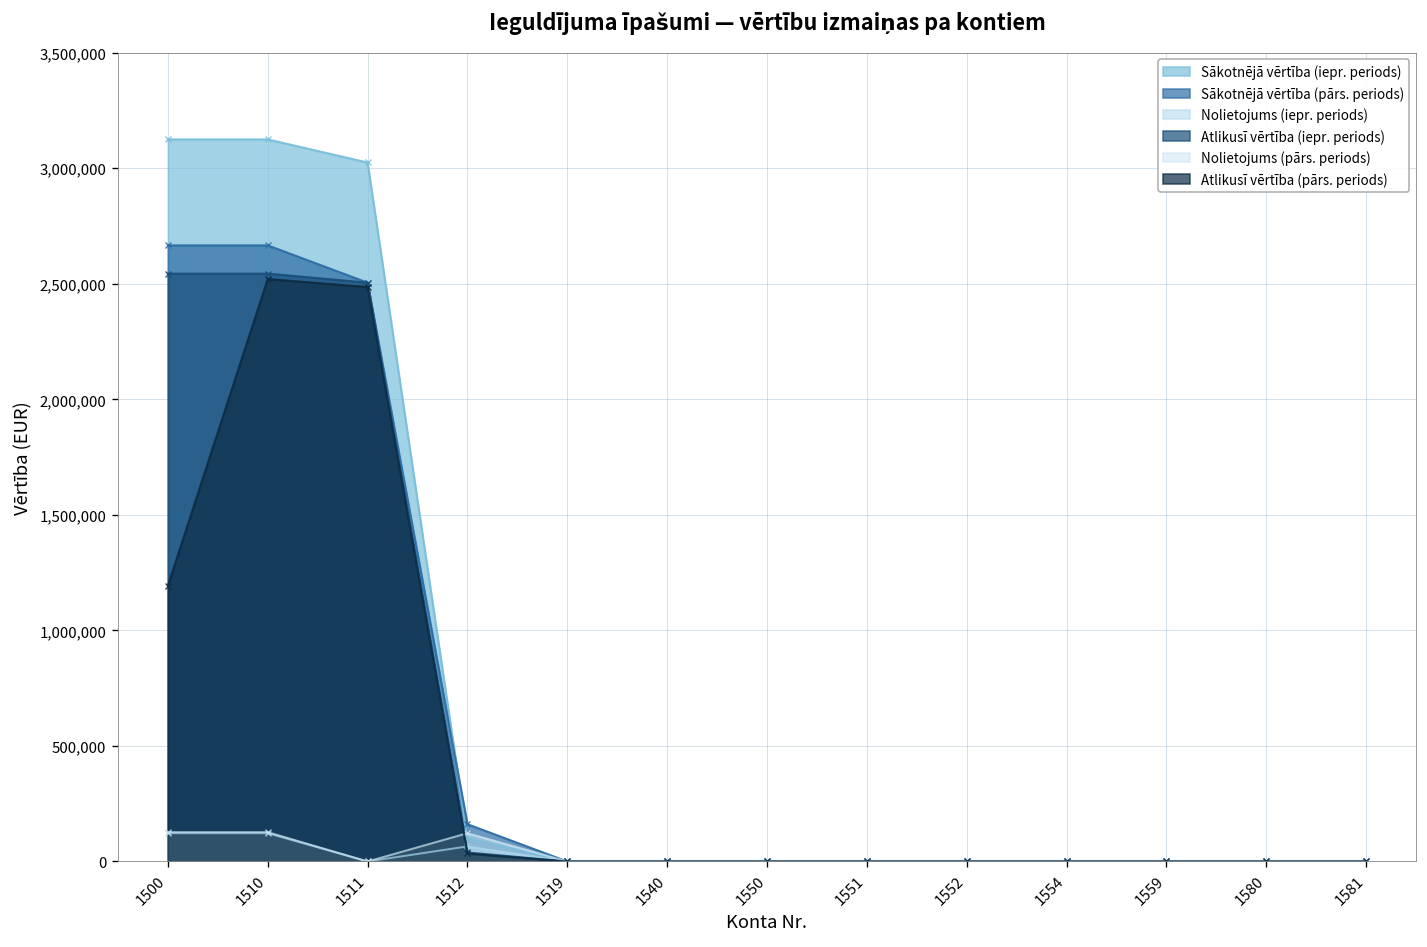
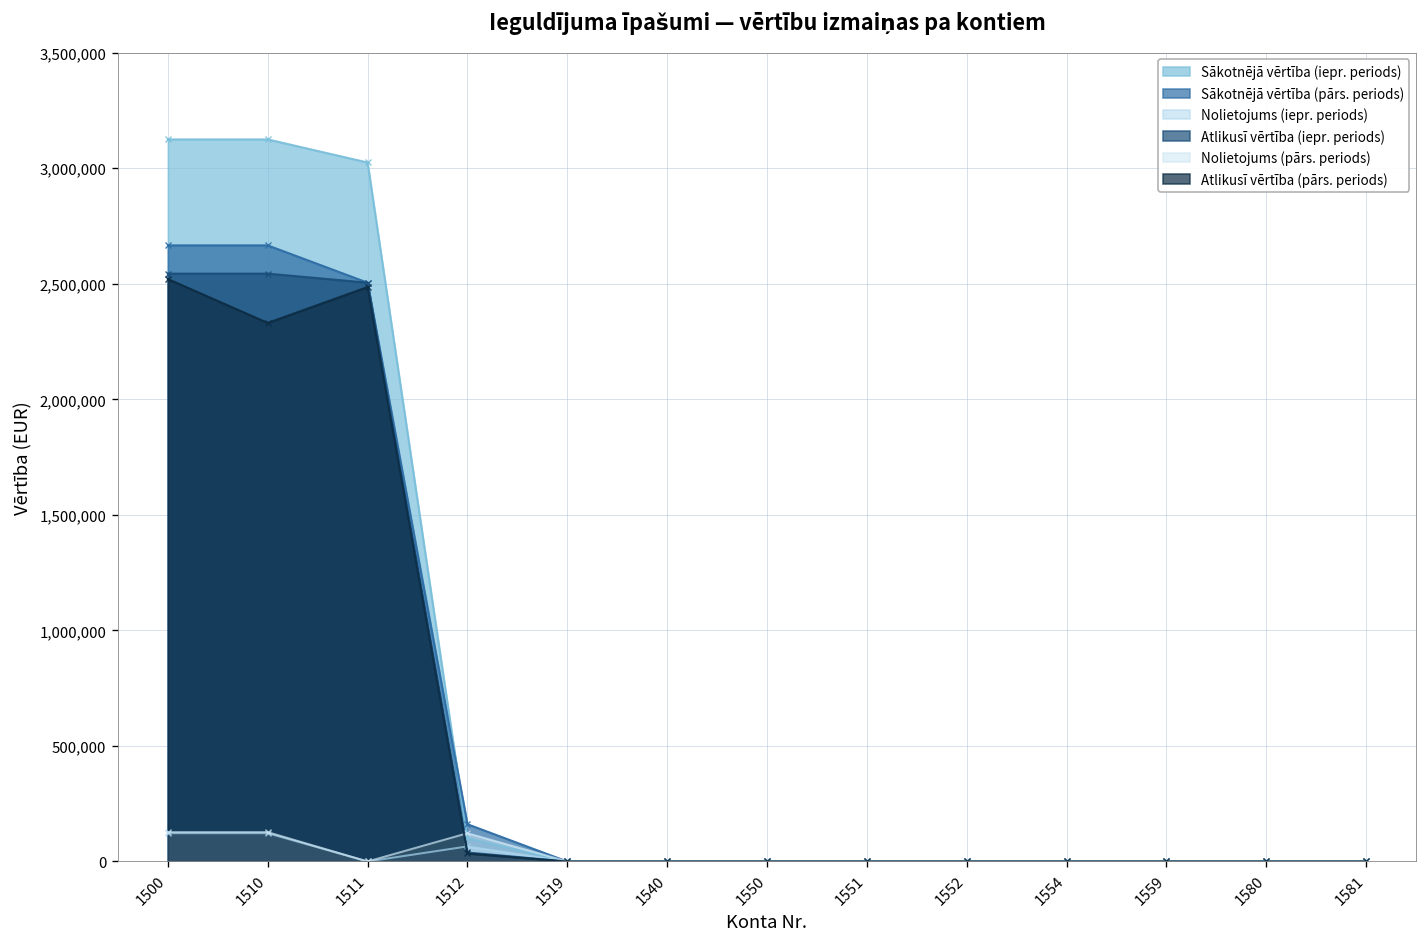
Atlikusī vērtība (pārs. periods), 1500: 1,190,000 -> 2,520,000
Atlikusī vērtība (pārs. periods), 1510: 2,520,000 -> 2,330,000
